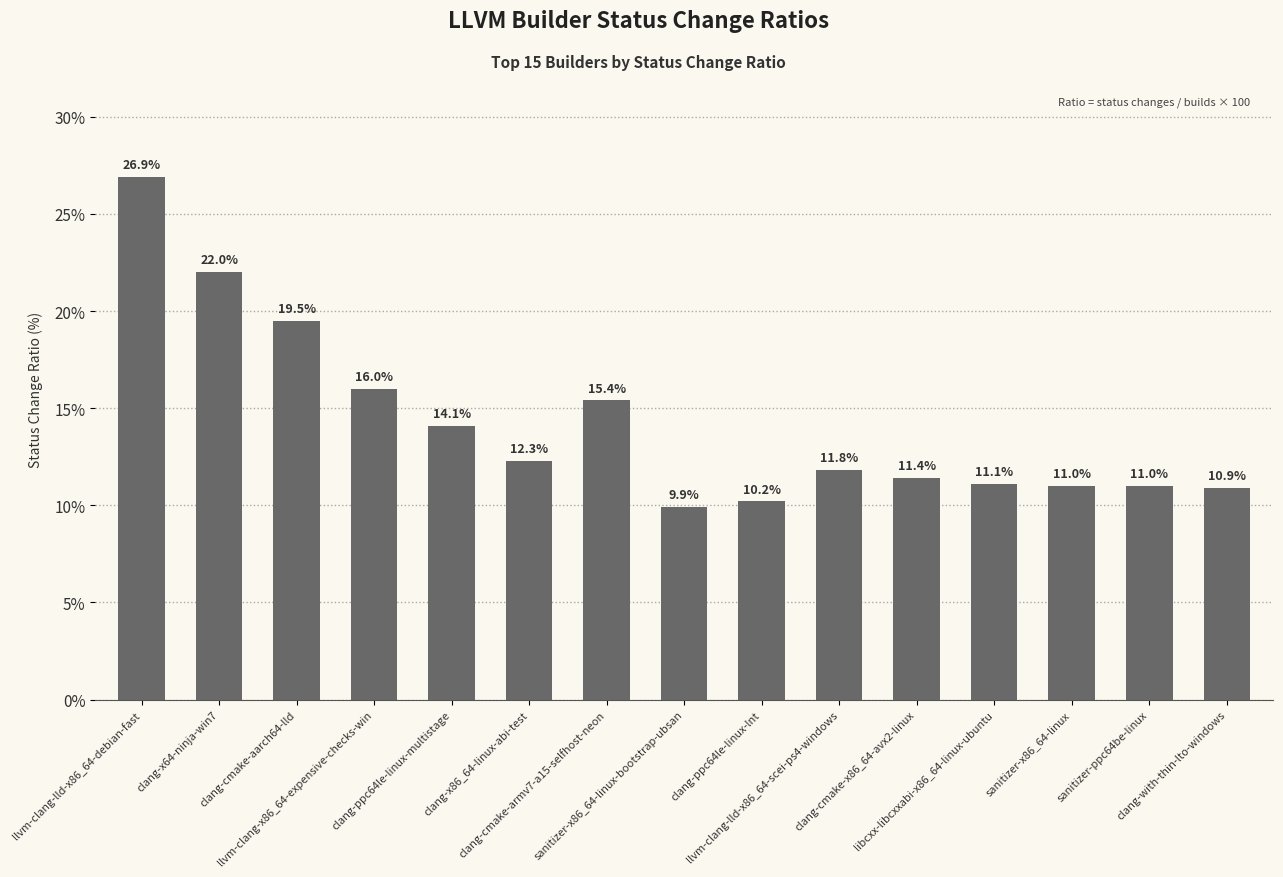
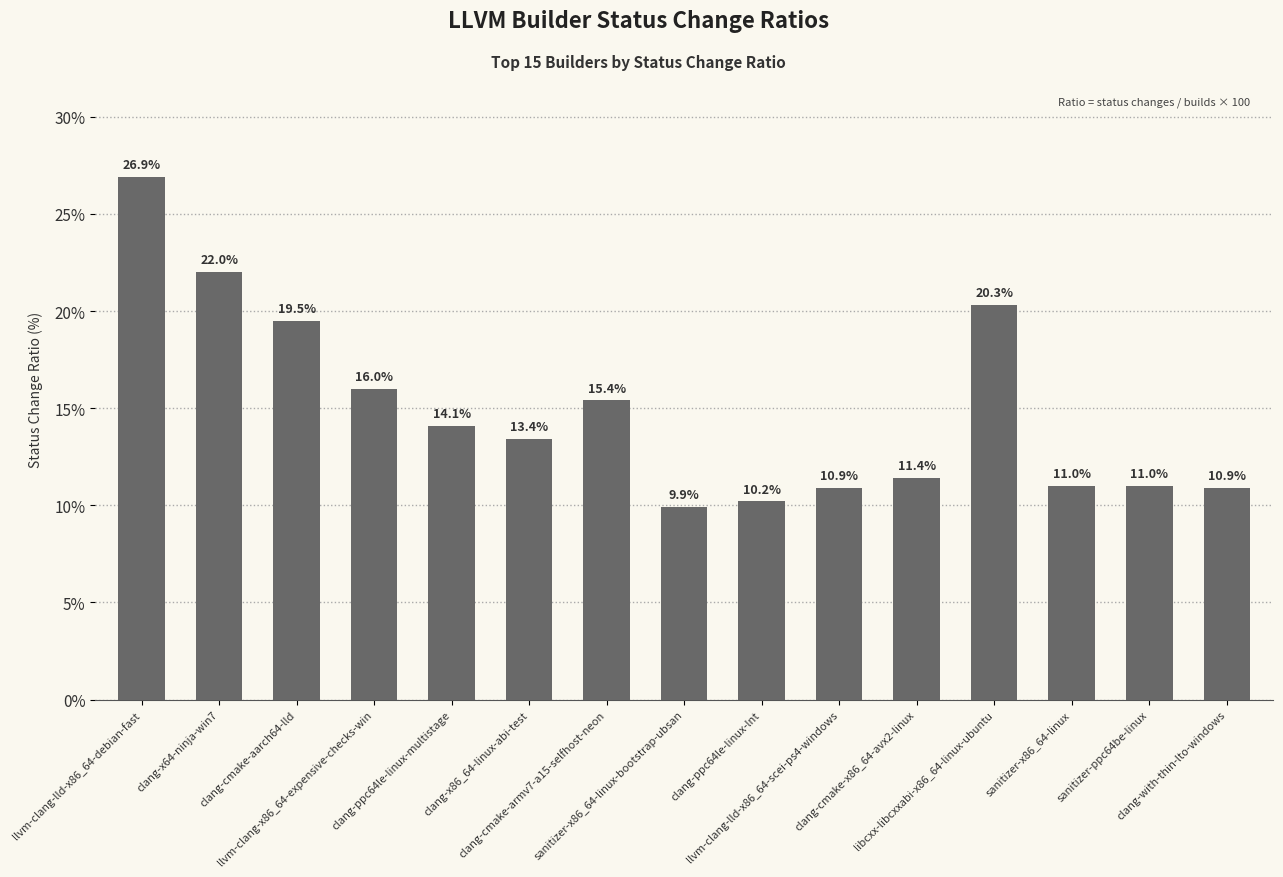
clang-x86_64-linux-abi-test: 12.3% -> 13.4%
llvm-clang-lld-x86_64-scei-ps4-windows: 11.8% -> 10.9%
libcxx-libcxxabi-x86_64-linux-ubuntu: 11.1% -> 20.3%
